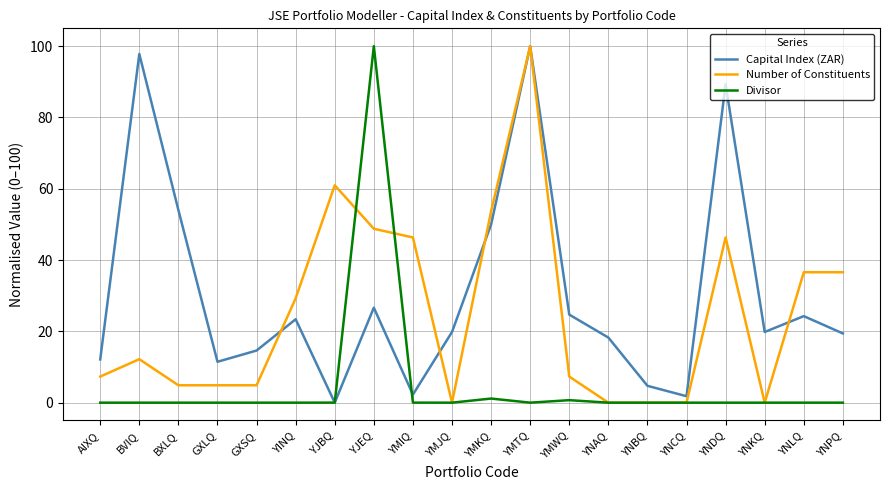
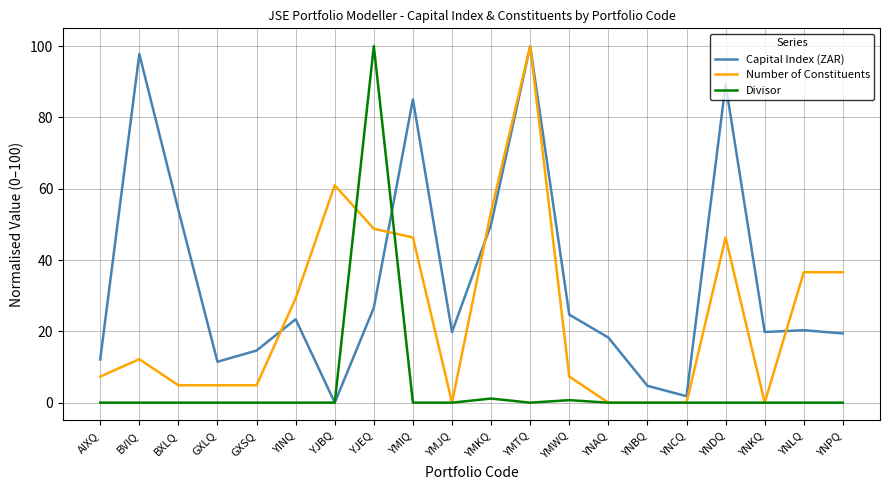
Capital Index (ZAR), YMIQ: 2 -> 85
Capital Index (ZAR), YNLQ: 24 -> 20
